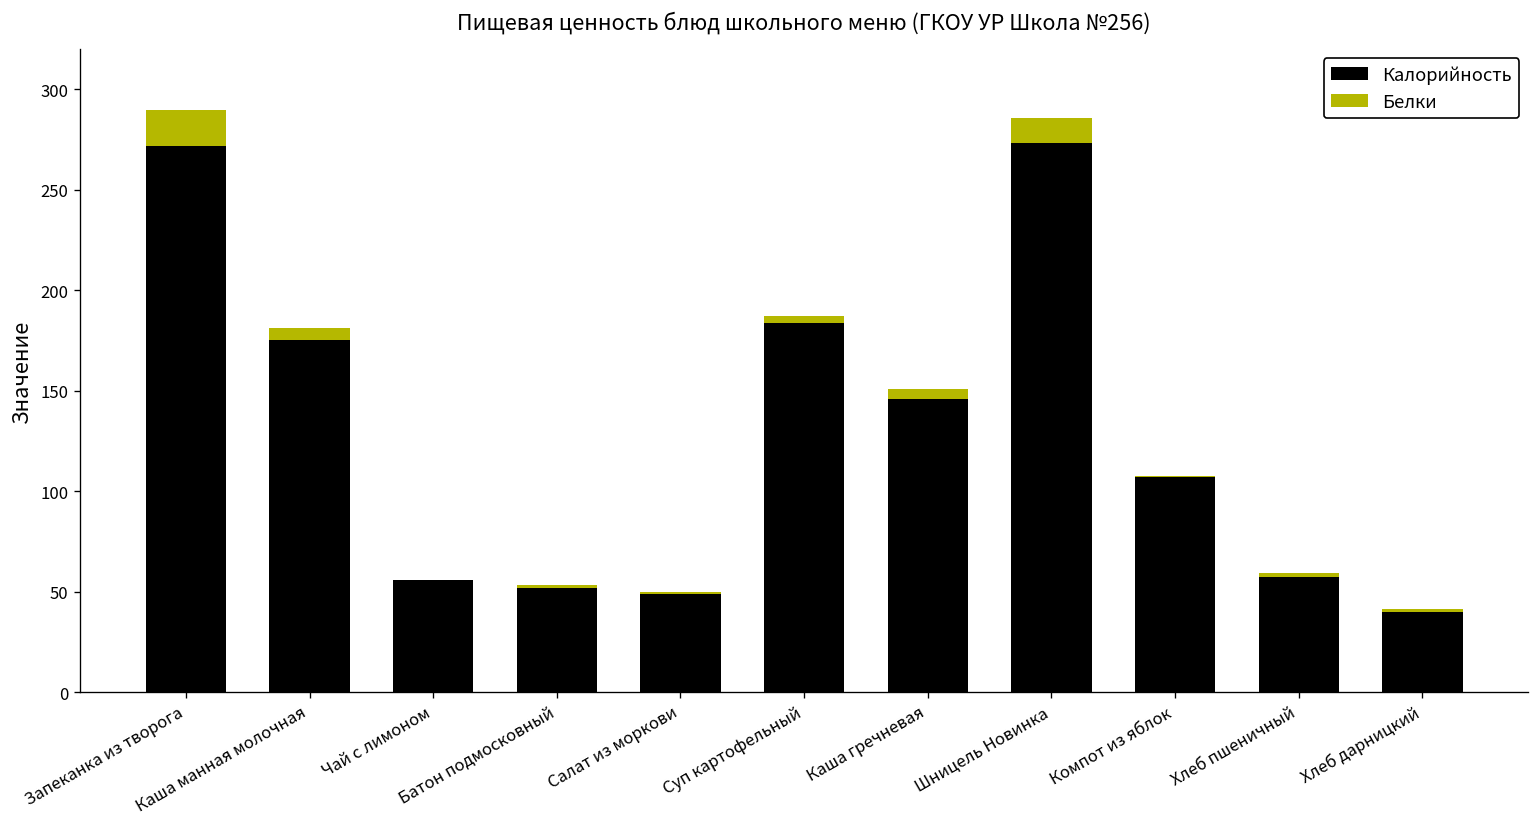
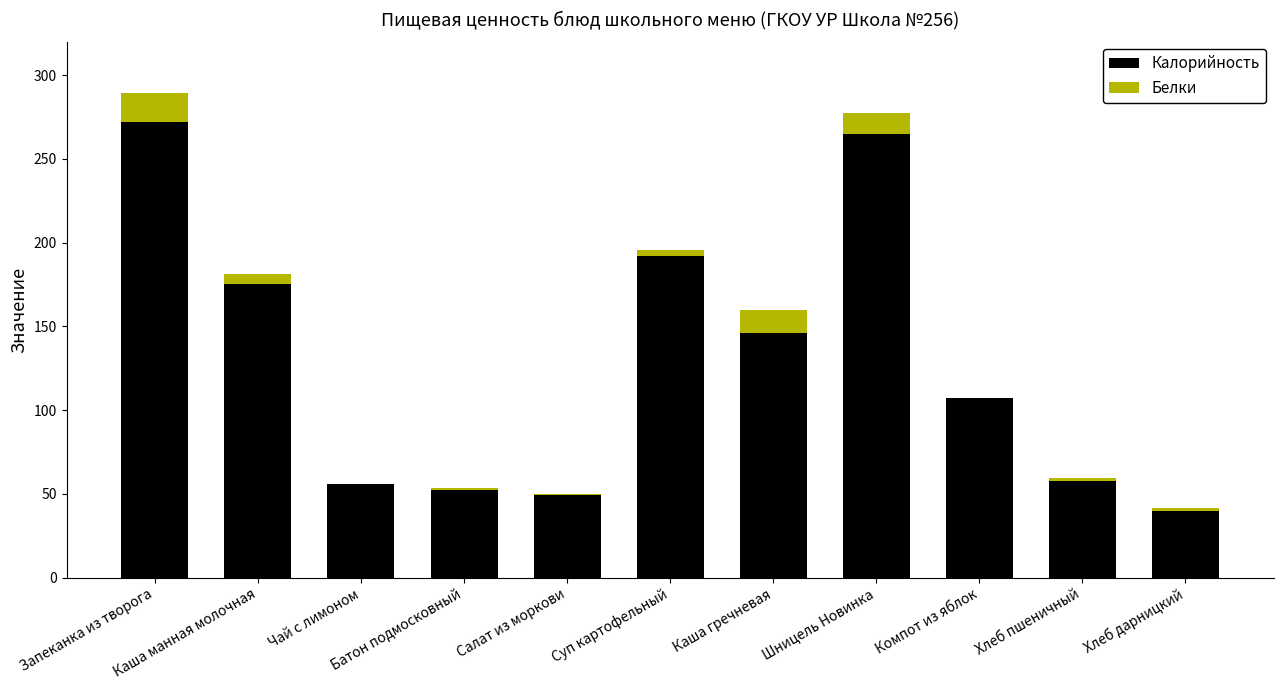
Калорийность, Суп картофельный: 184 -> 192
Белки, Каша гречневая: 5 -> 14
Калорийность, Шницель Новинка: 273 -> 265
